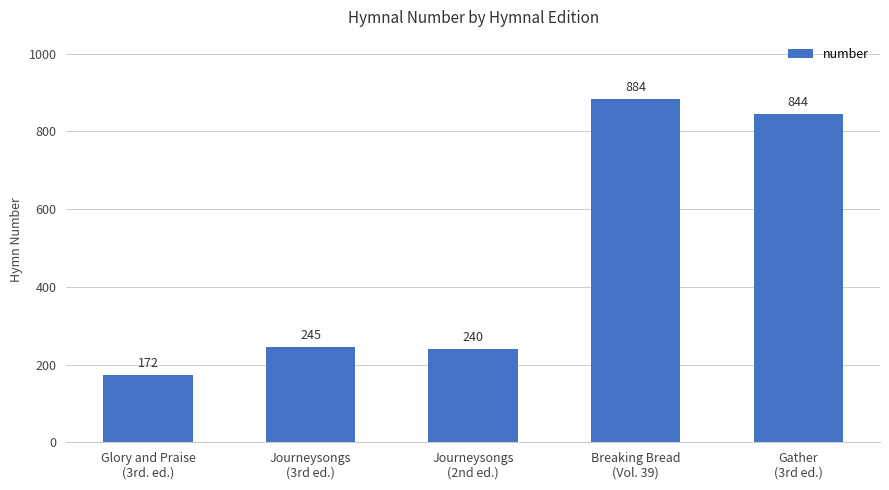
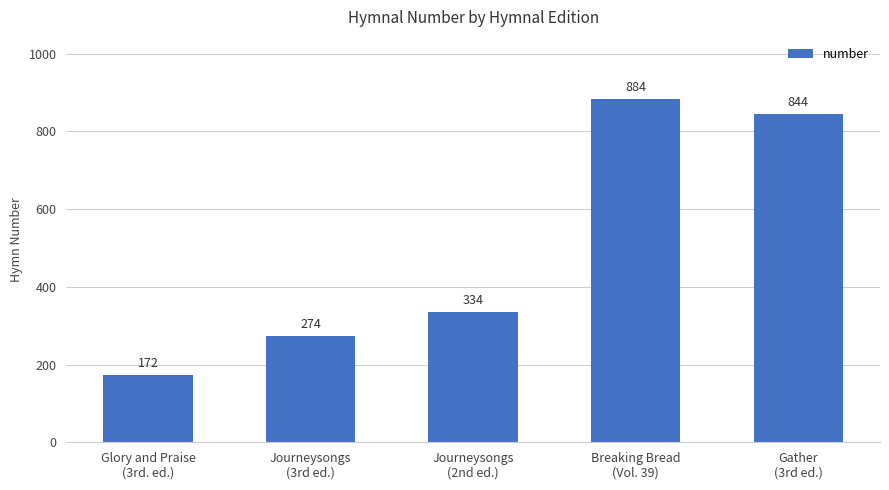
Journeysongs (3rd ed.): 245 -> 274
Journeysongs (2nd ed.): 240 -> 334
